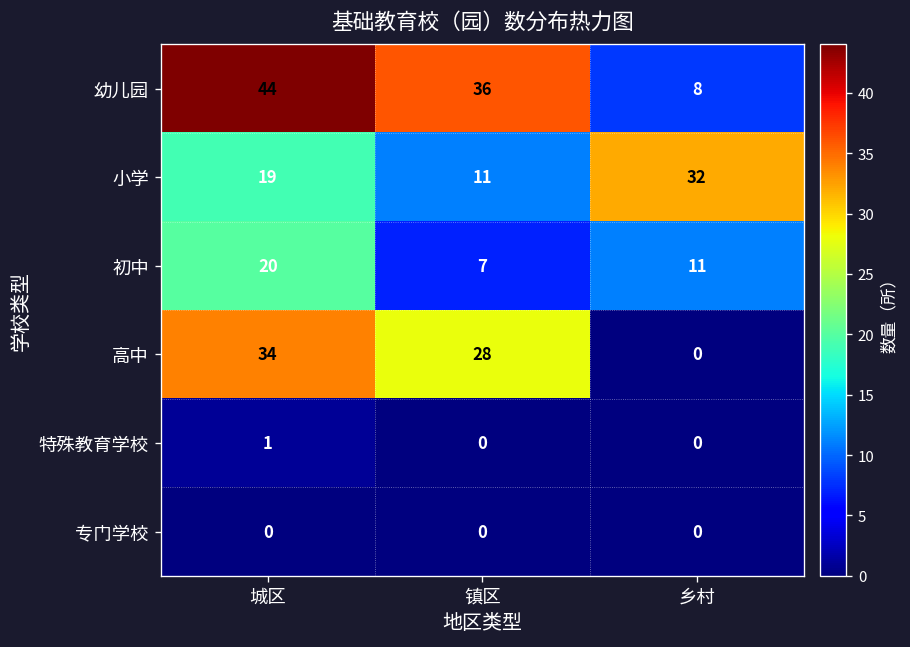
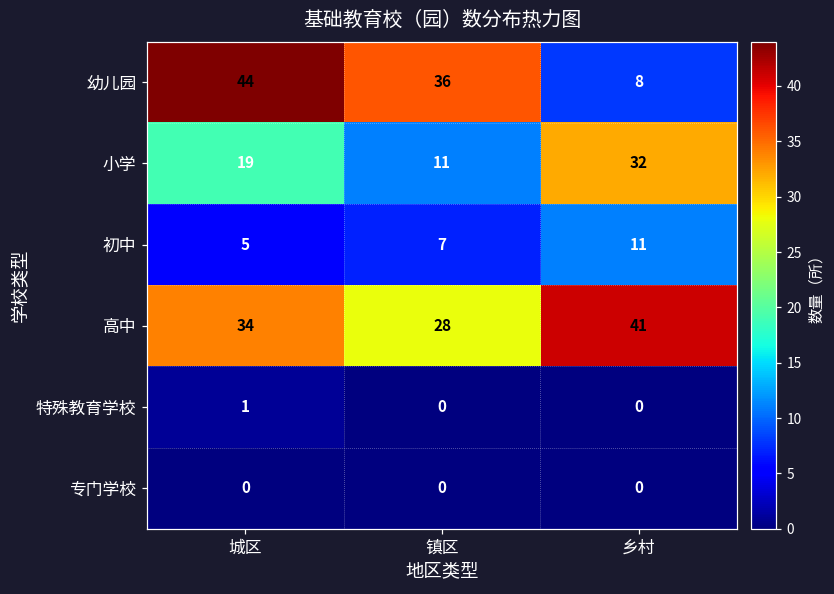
初中, 城区: 20 -> 5
高中, 乡村: 0 -> 41
